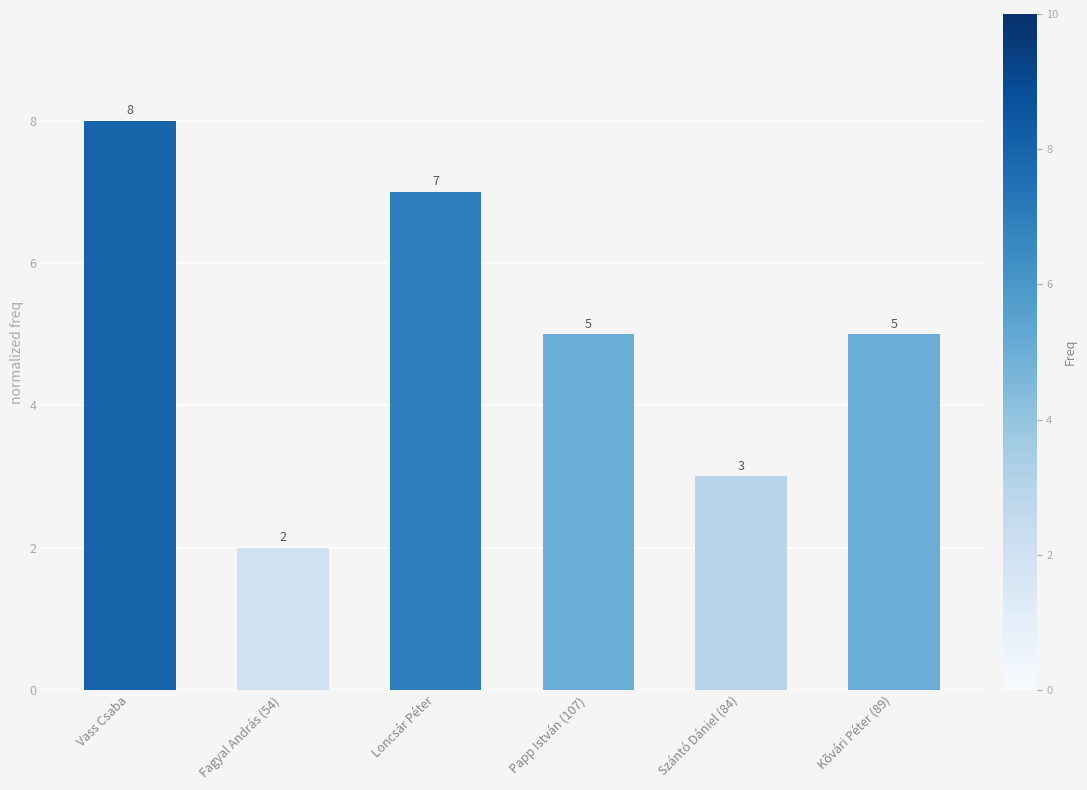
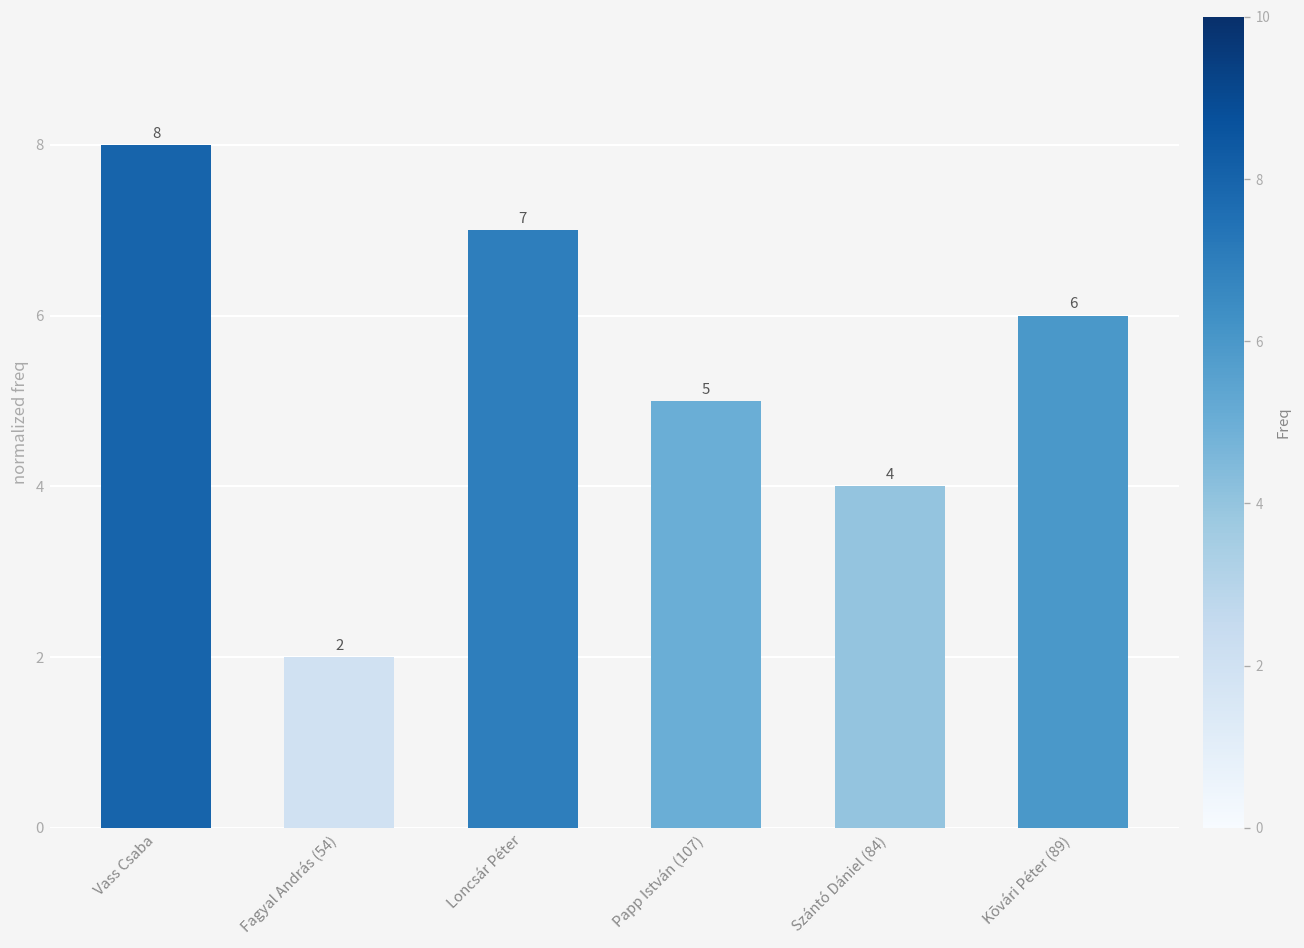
Szántó Dániel (84): 3 -> 4
Kõvári Péter (89): 5 -> 6
